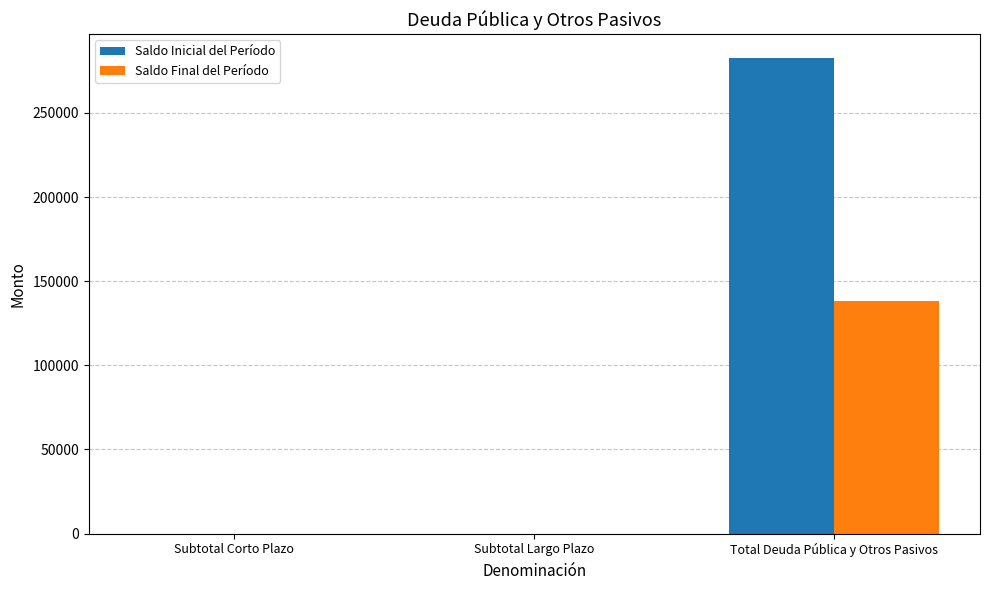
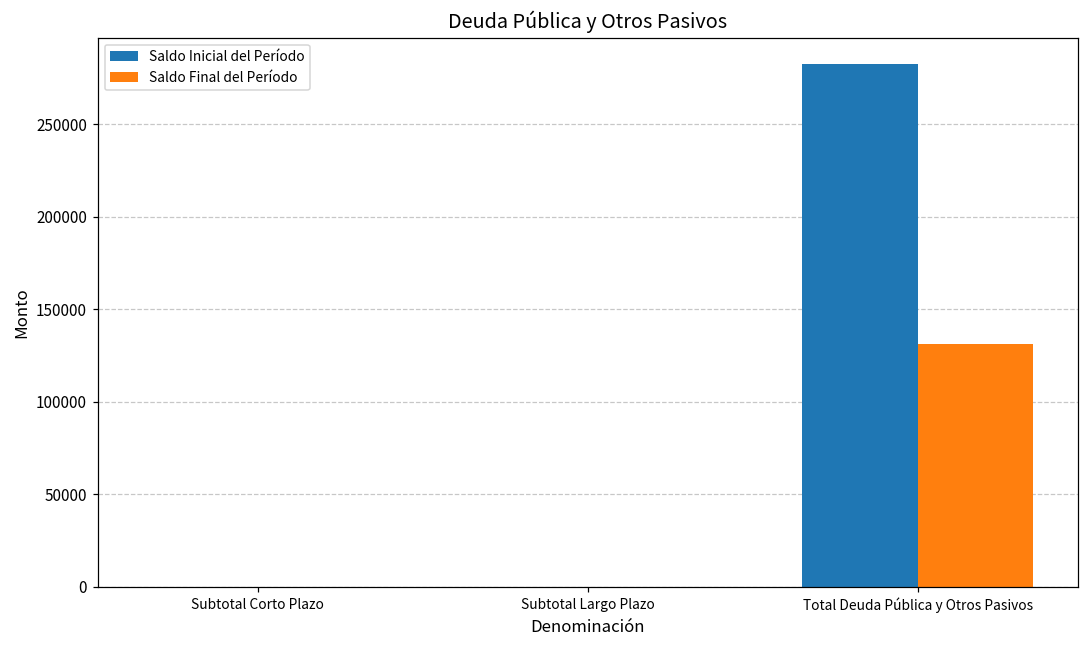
Saldo Final del Período, Total Deuda Pública y Otros Pasivos: 138000 -> 131000
